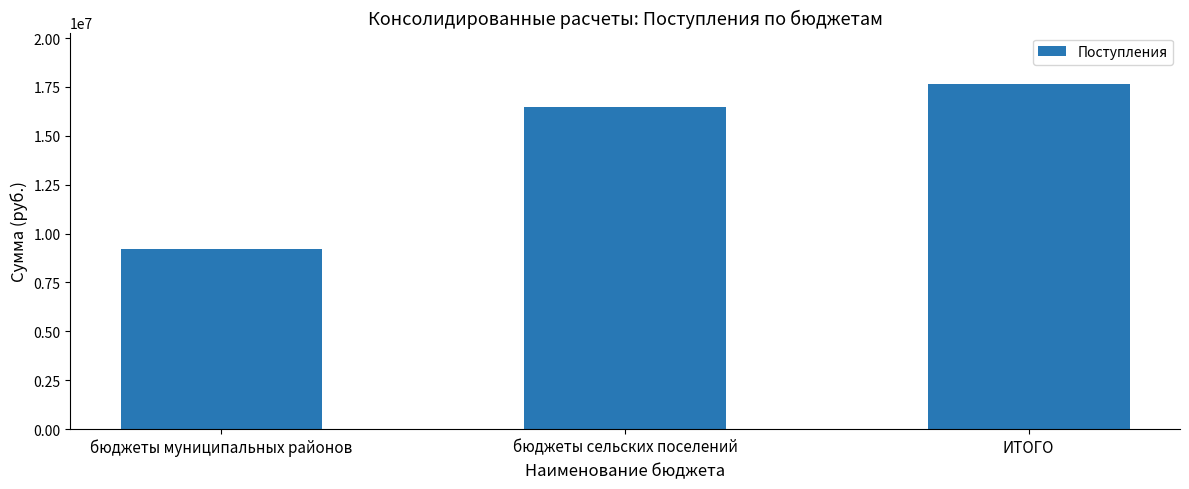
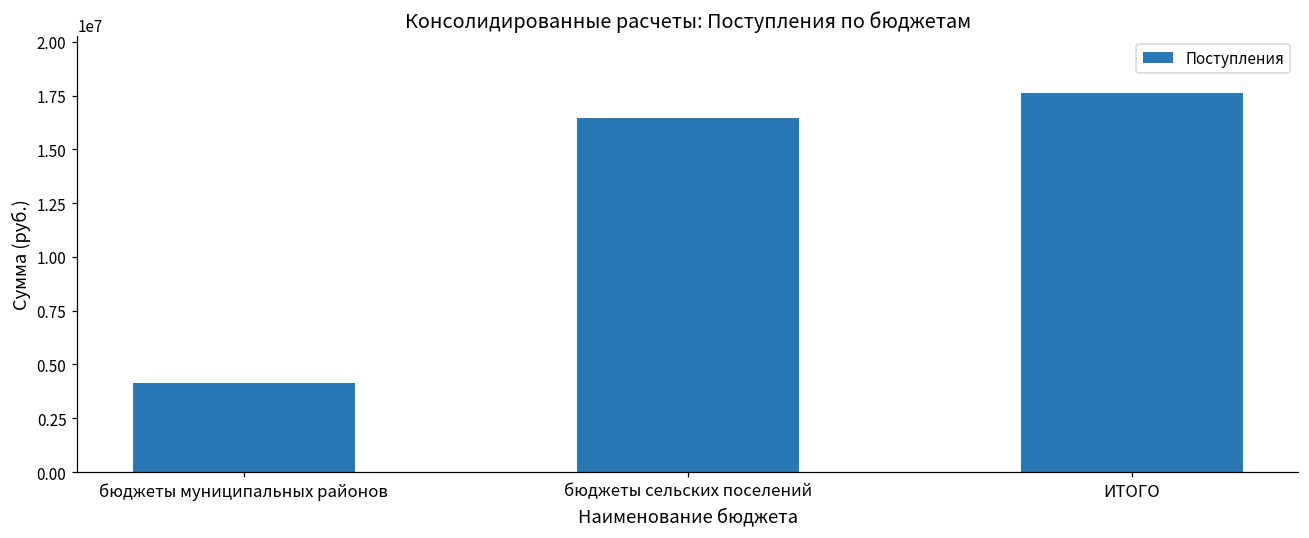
бюджеты муниципальных районов: 9200000 -> 4200000
